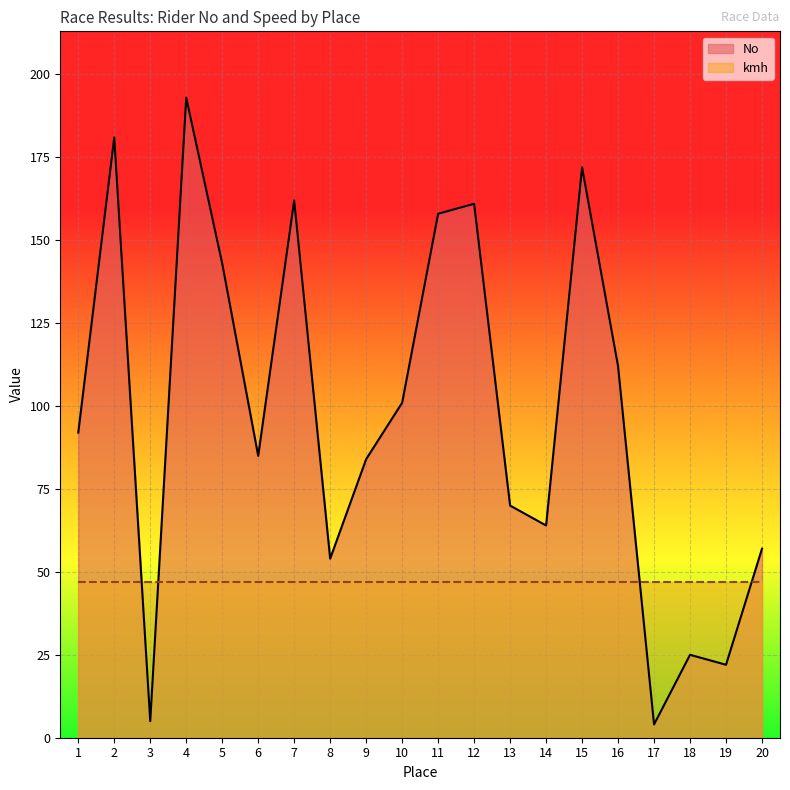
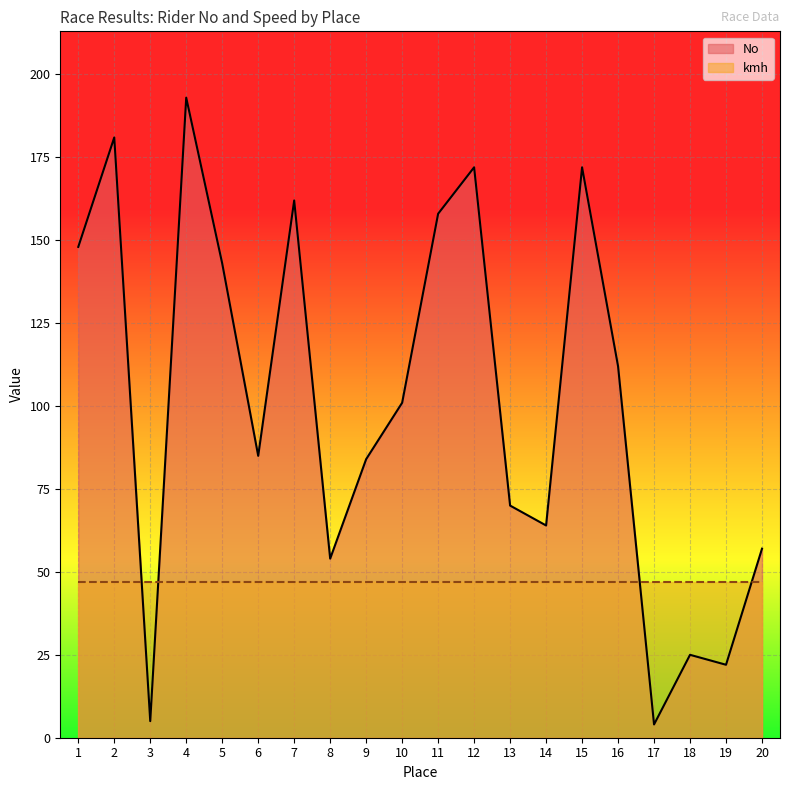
No, 1: 92 -> 148
No, 12: 161 -> 172
